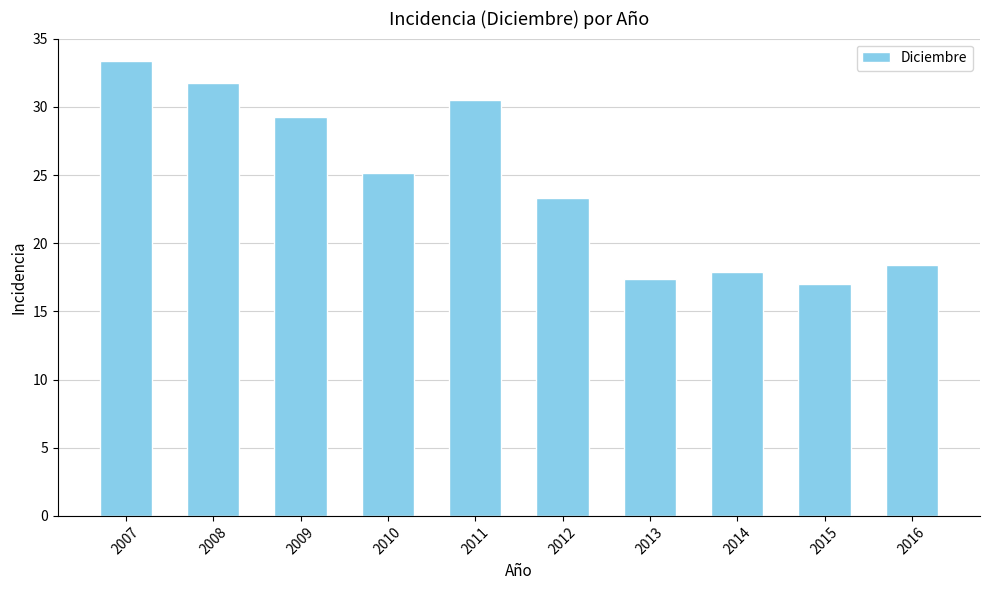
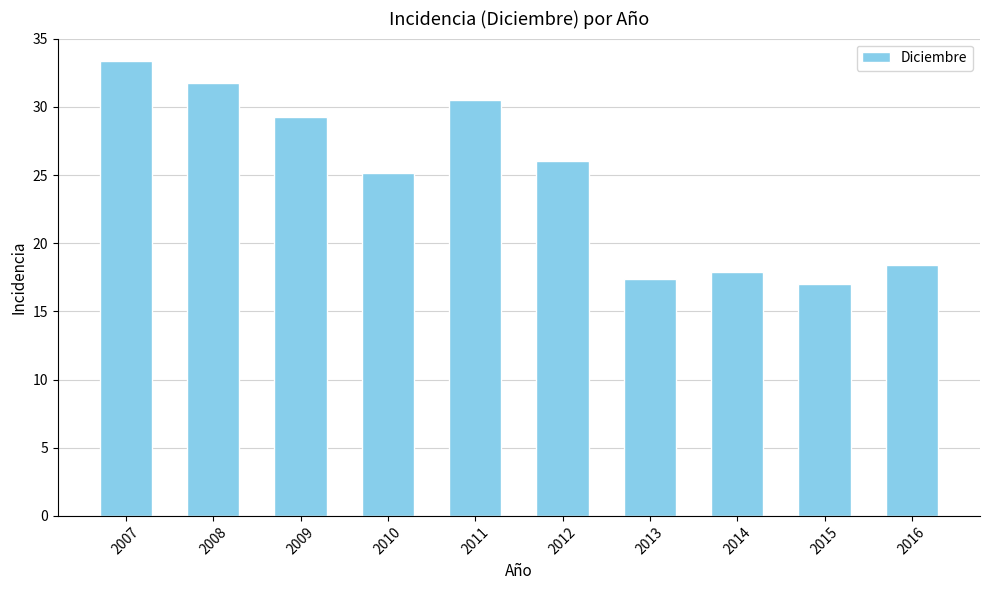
2012: 23.3 -> 26.0
